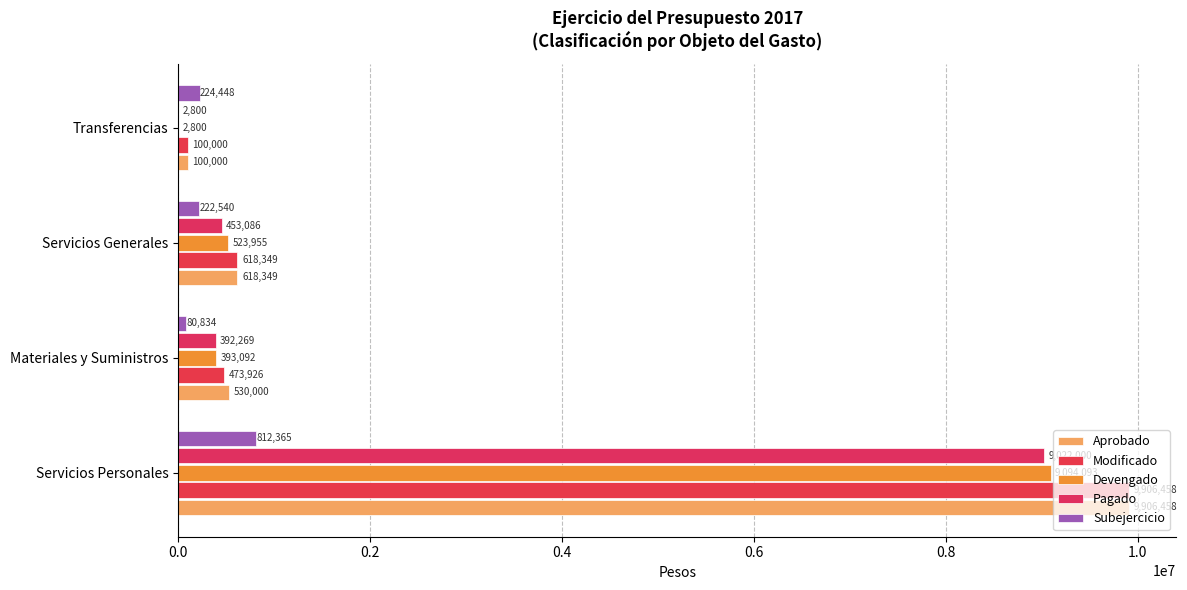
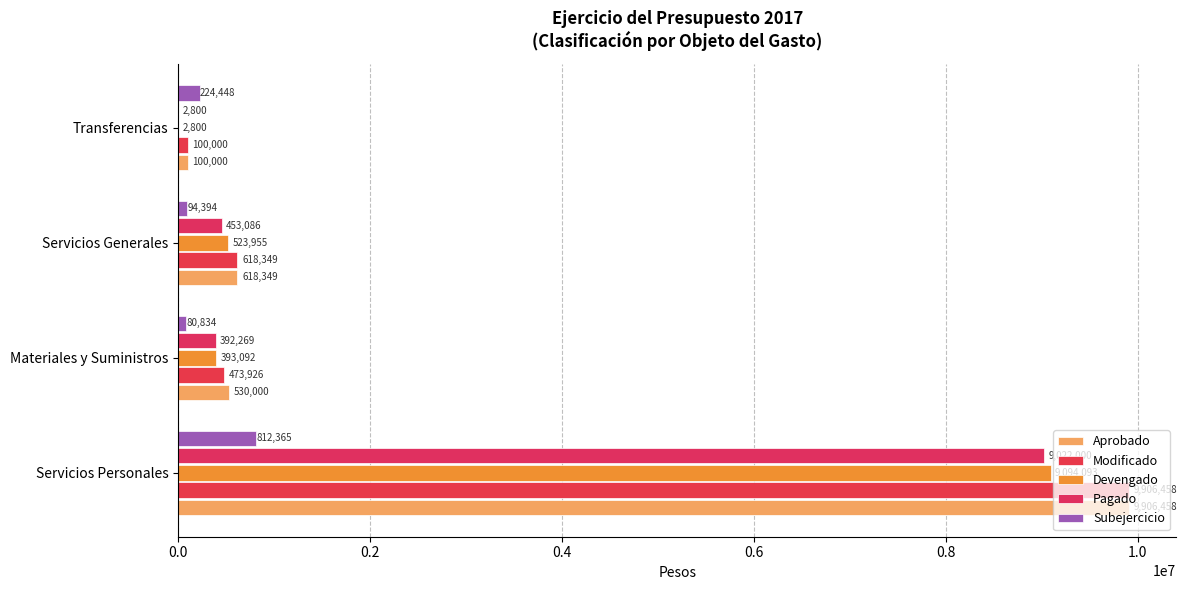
Subejercicio, Servicios Generales: 222,540 -> 94,394
